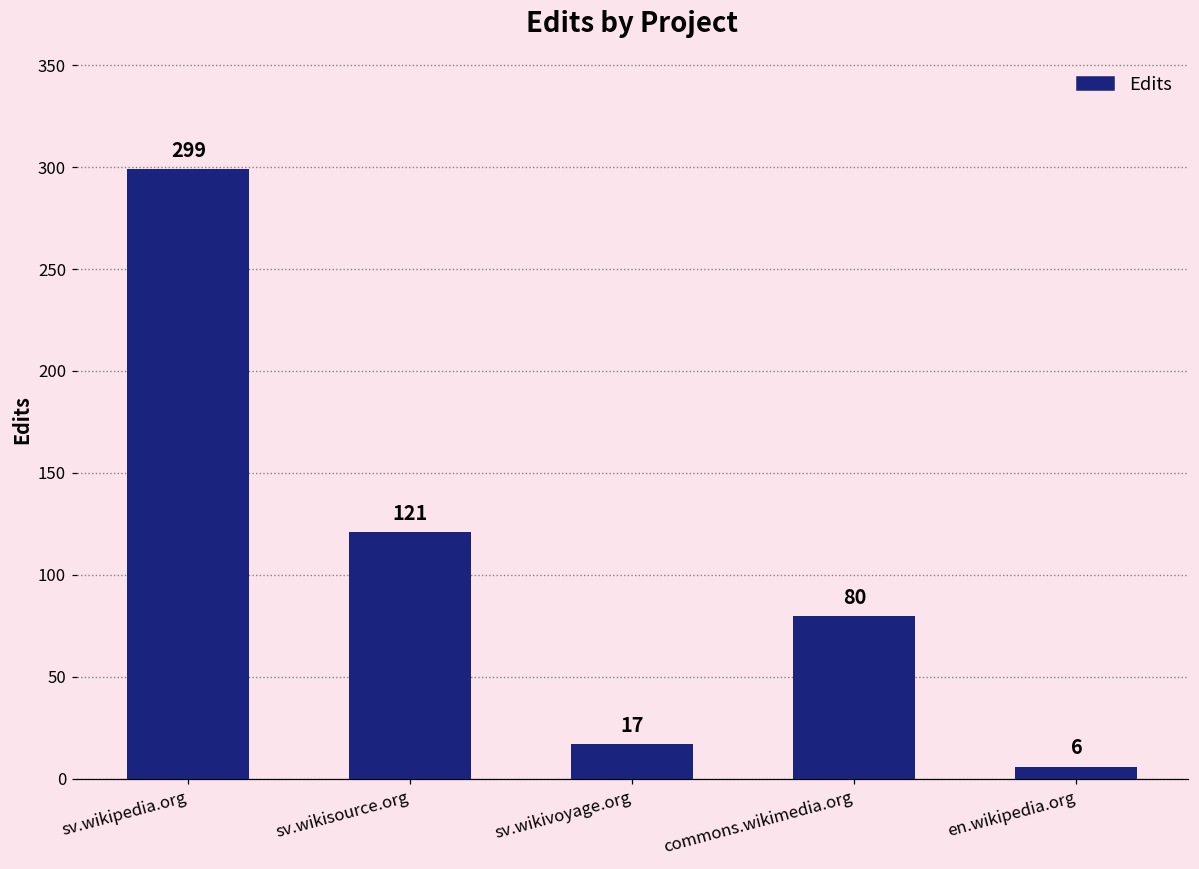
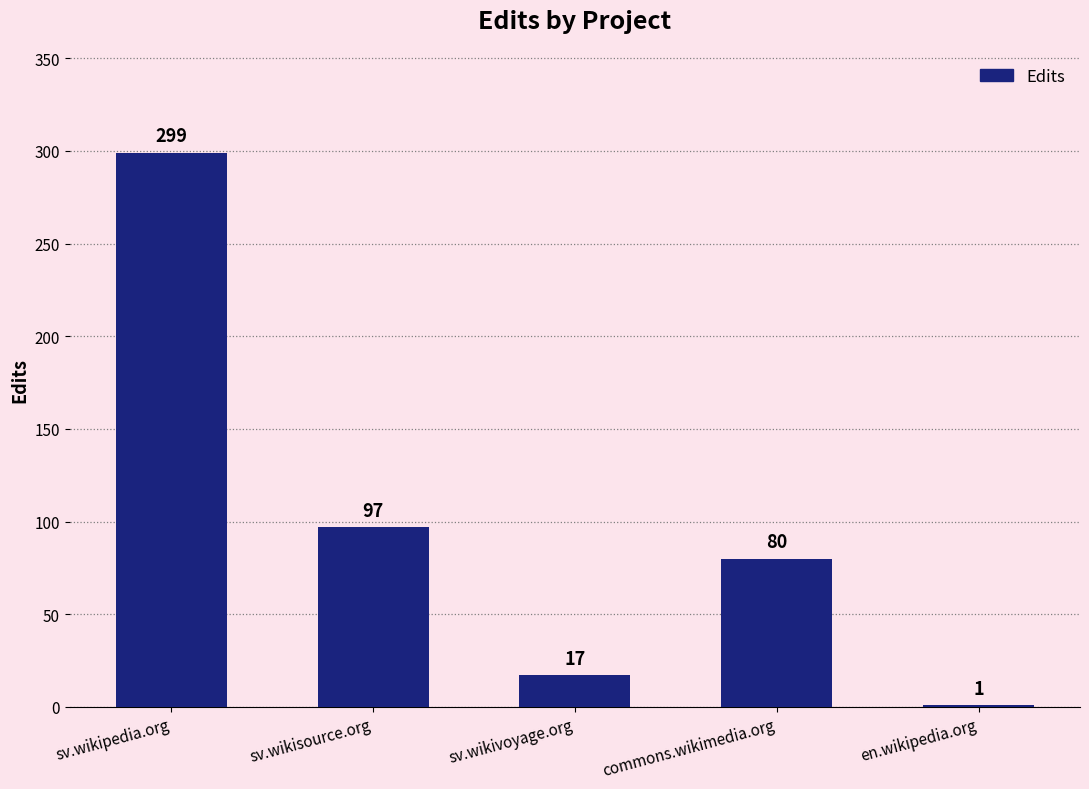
sv.wikisource.org: 121 -> 97
en.wikipedia.org: 6 -> 1
